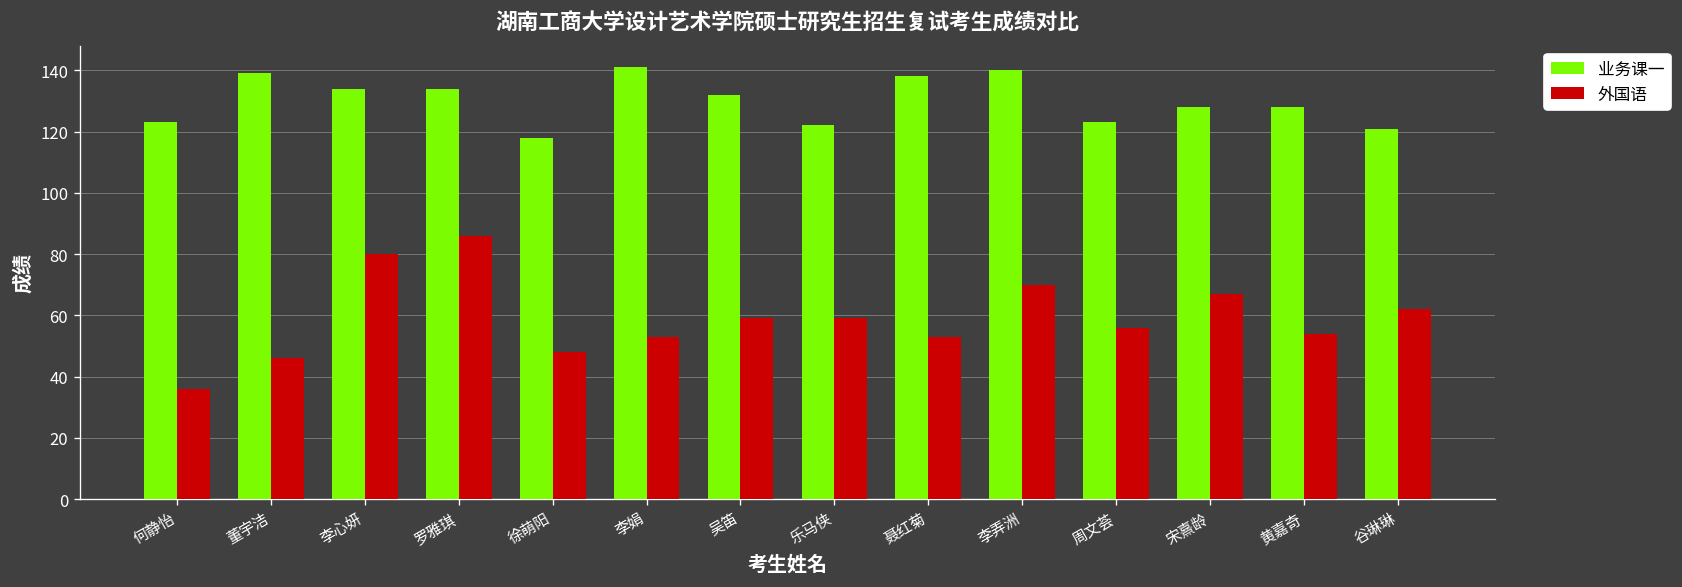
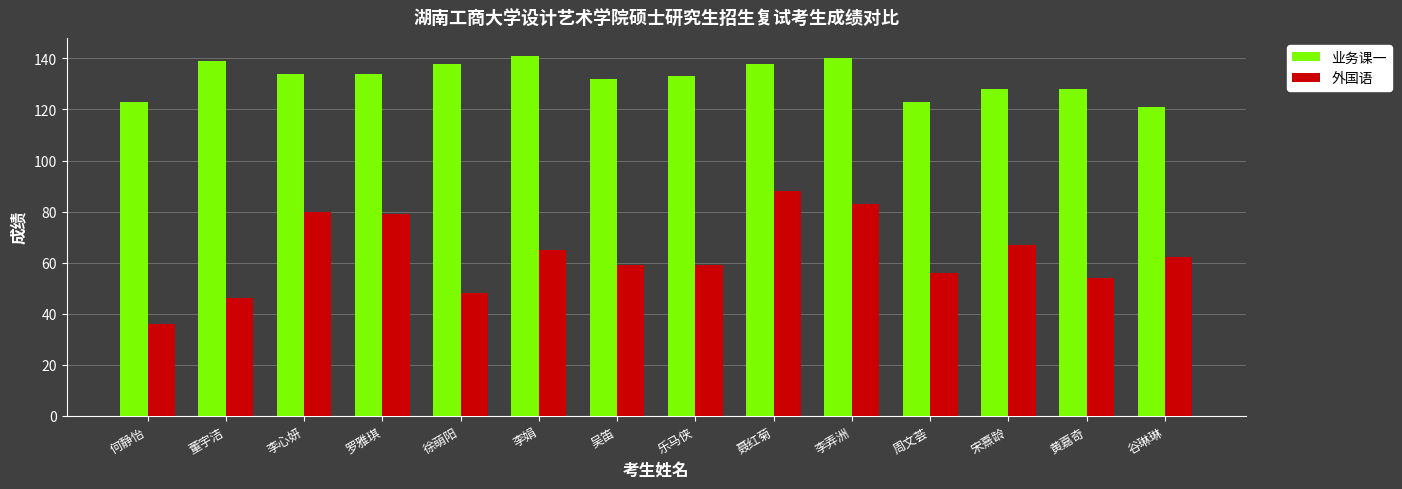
外国语, 罗雅琪: 86 -> 79
业务课一, 徐萌阳: 118 -> 138
外国语, 李娟: 53 -> 65
业务课一, 乐马侠: 122 -> 133
外国语, 聂红菊: 53 -> 88
外国语, 李弄洲: 70 -> 83
